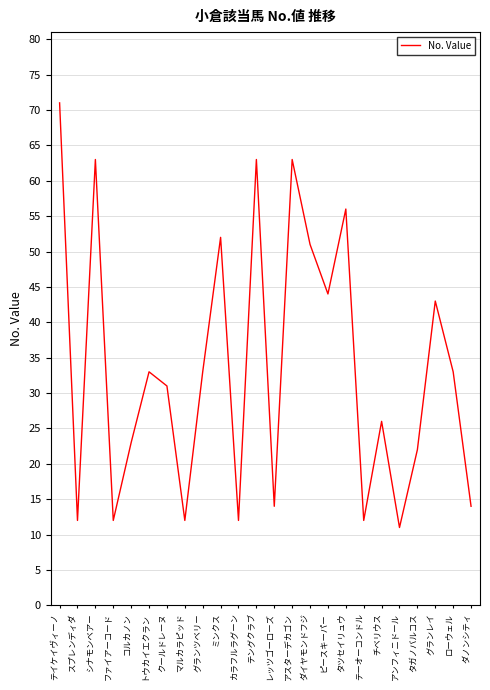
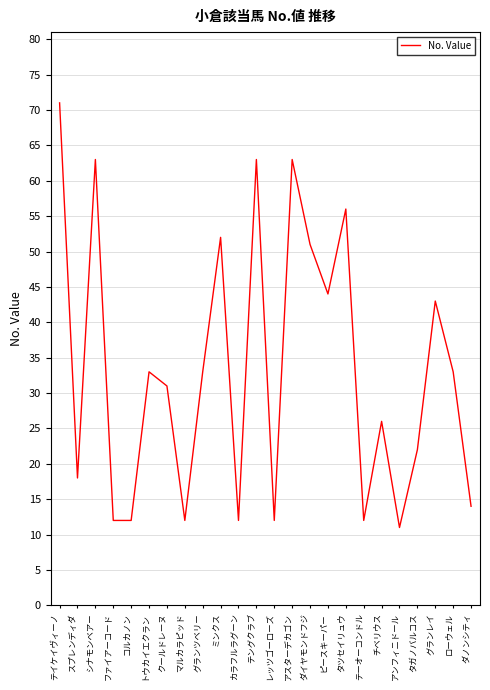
スプレンディダ: 12 -> 18
コルカノン: 23 -> 12
レッツゴーローズ: 14 -> 12
